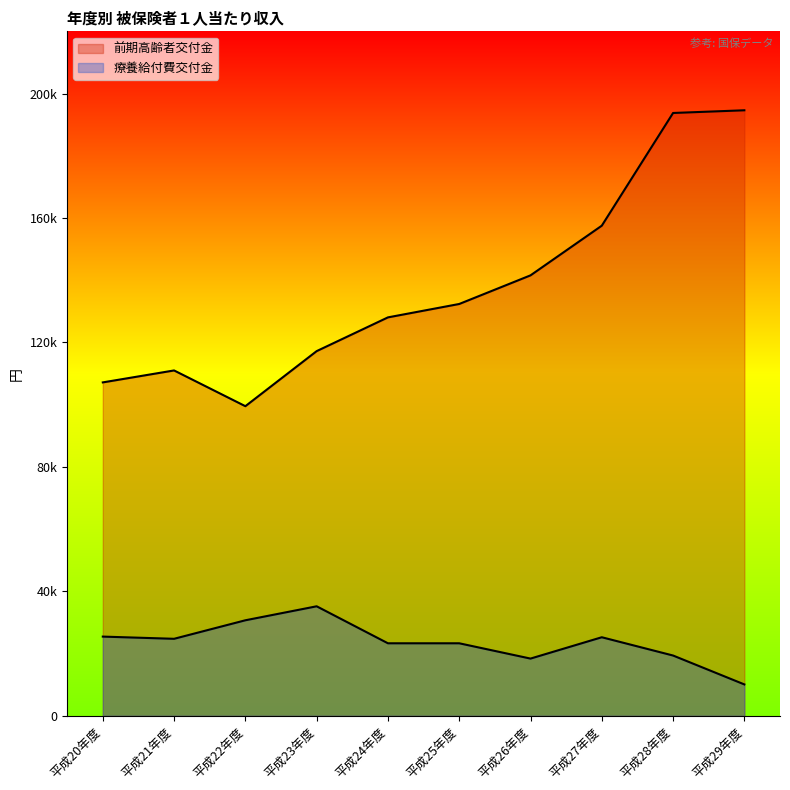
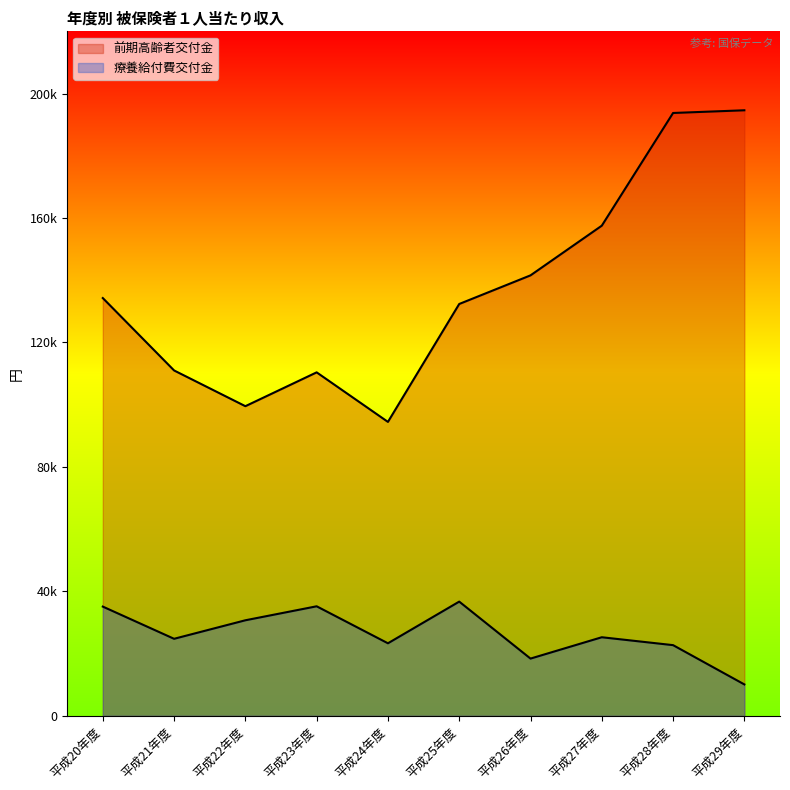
前期高齢者交付金, 平成20年度: 107000 -> 134000
療養給付費交付金, 平成20年度: 25000 -> 35000
前期高齢者交付金, 平成23年度: 117000 -> 110000
前期高齢者交付金, 平成24年度: 128000 -> 94000
療養給付費交付金, 平成25年度: 23000 -> 37000
療養給付費交付金, 平成28年度: 19000 -> 23000
